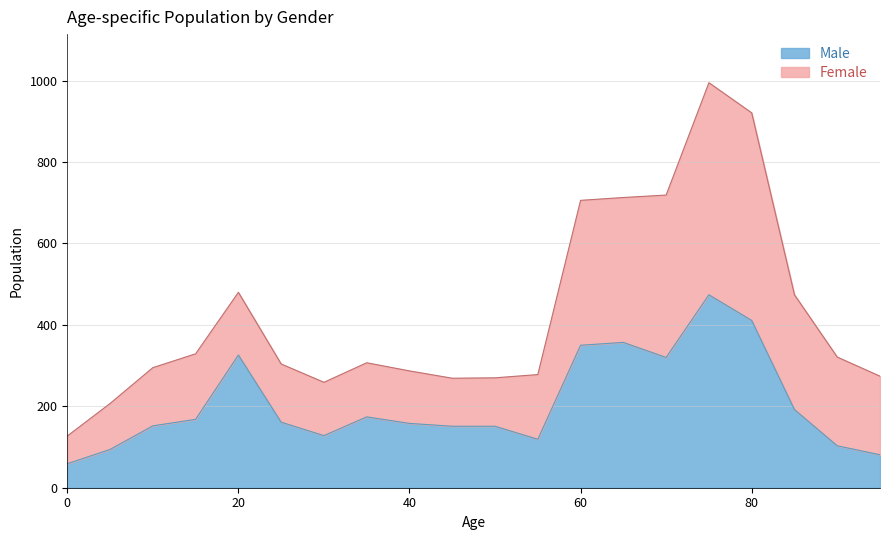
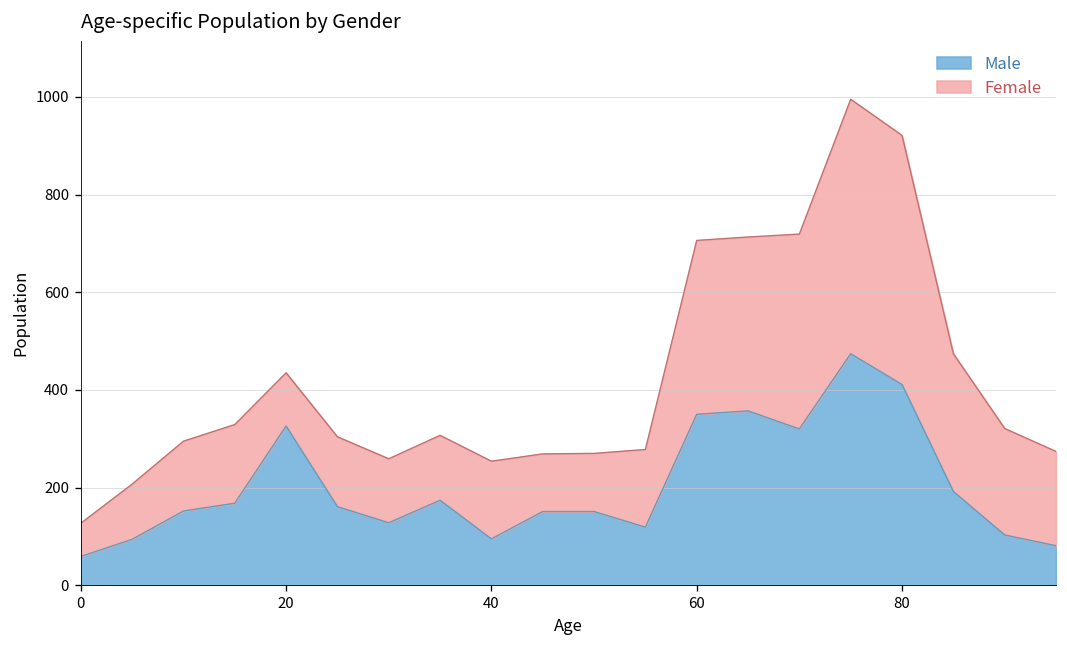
Female, 20: 150 -> 110
Male, 40: 160 -> 100
Female, 40: 130 -> 160
